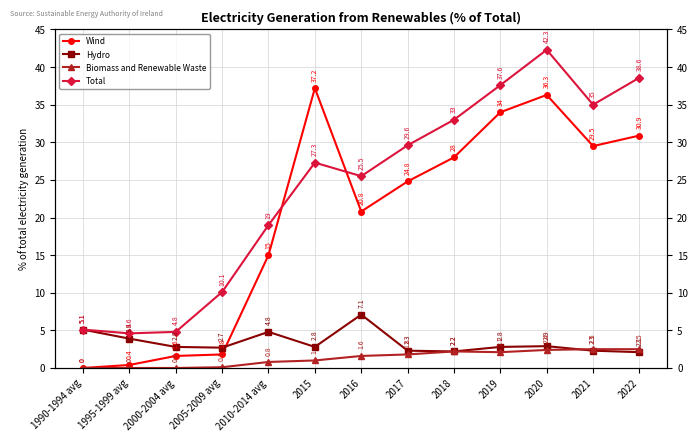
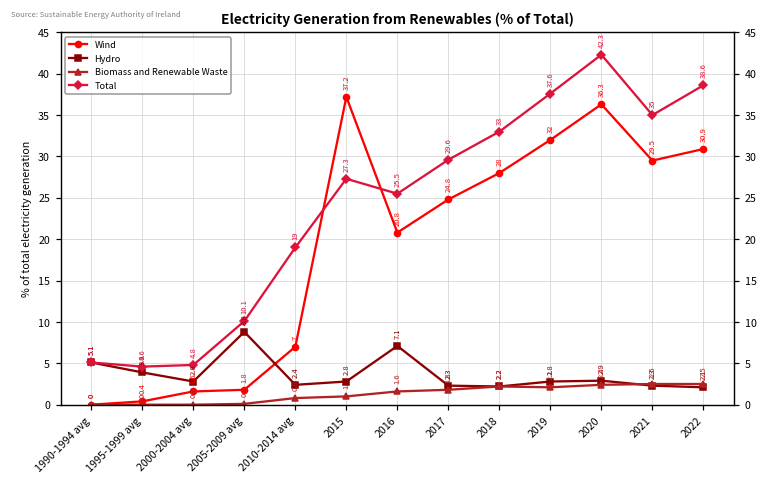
Hydro, 2005-2009 avg: 2.7 -> 8.8
Wind, 2010-2014 avg: 15 -> 7
Hydro, 2010-2014 avg: 4.8 -> 2.4
Wind, 2019: 34 -> 32
